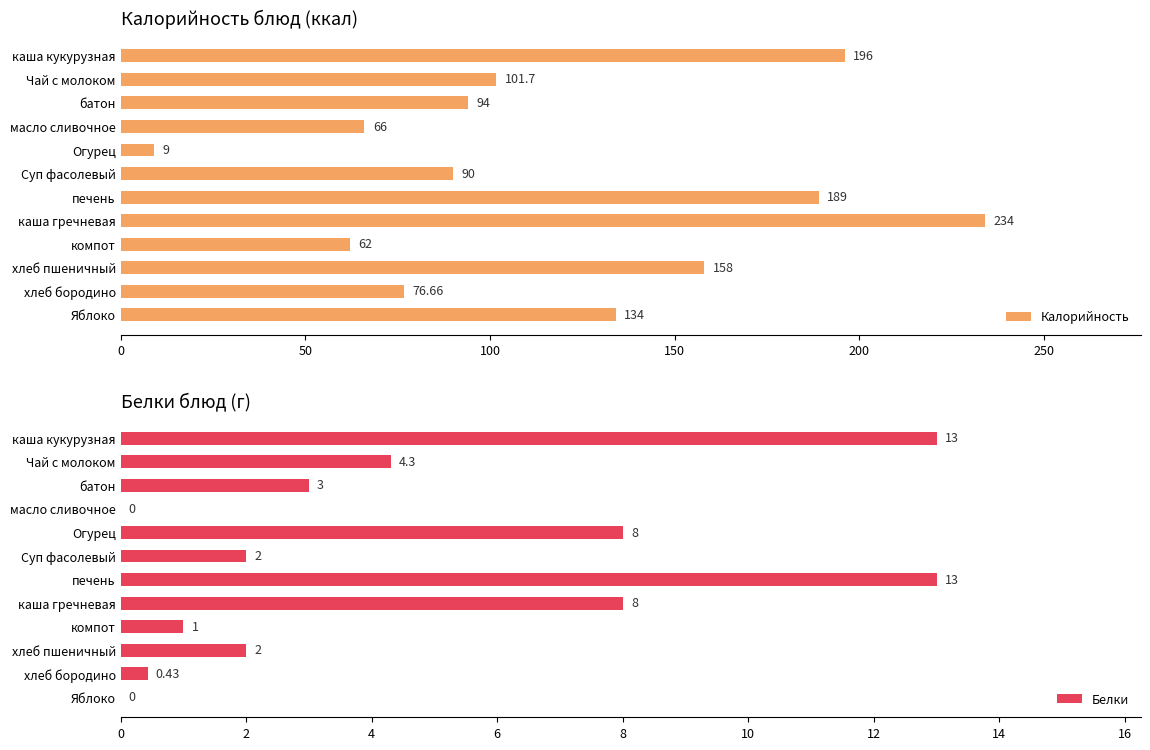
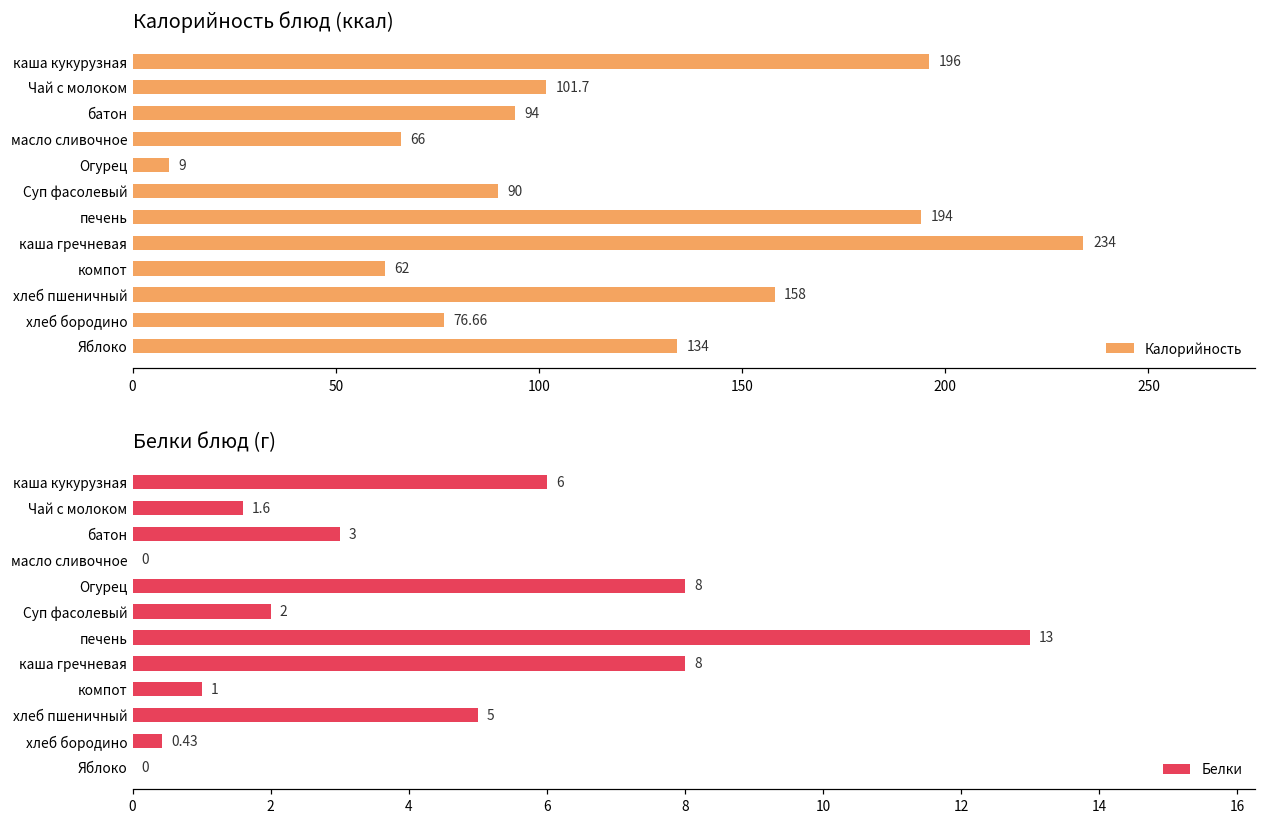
Калорийность блюд (ккал), печень: 189 -> 194
Белки блюд (г), каша кукурузная: 13 -> 6
Белки блюд (г), Чай с молоком: 4.3 -> 1.6
Белки блюд (г), хлеб пшеничный: 2 -> 5
